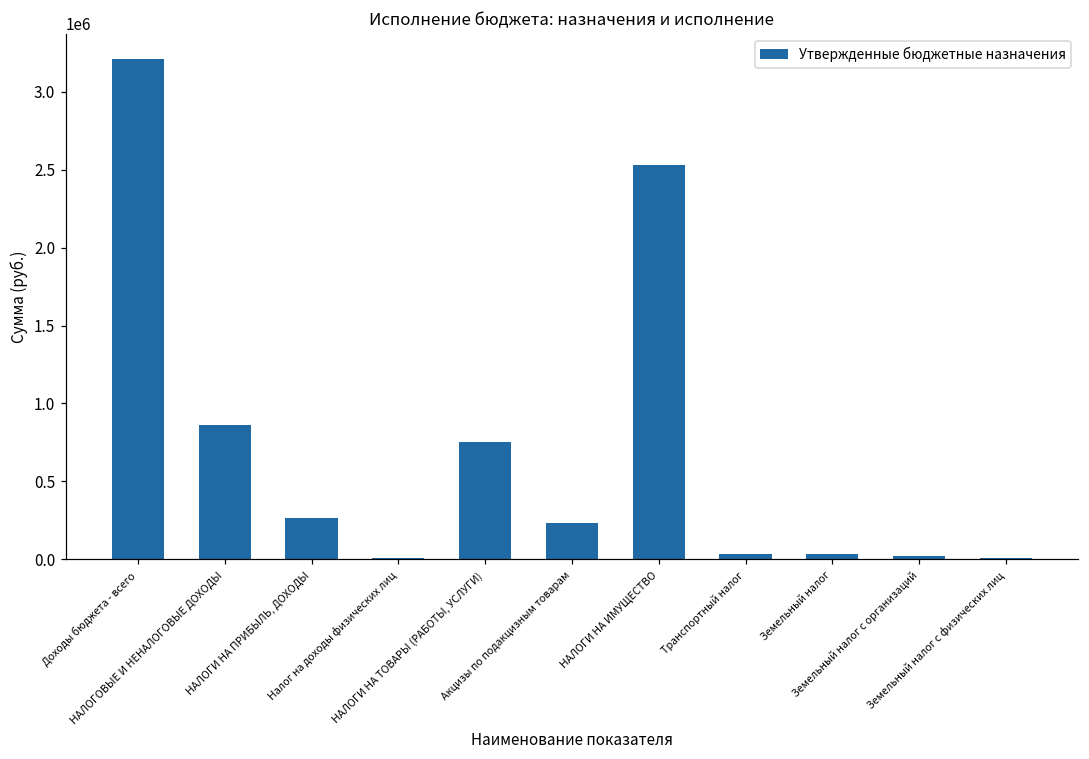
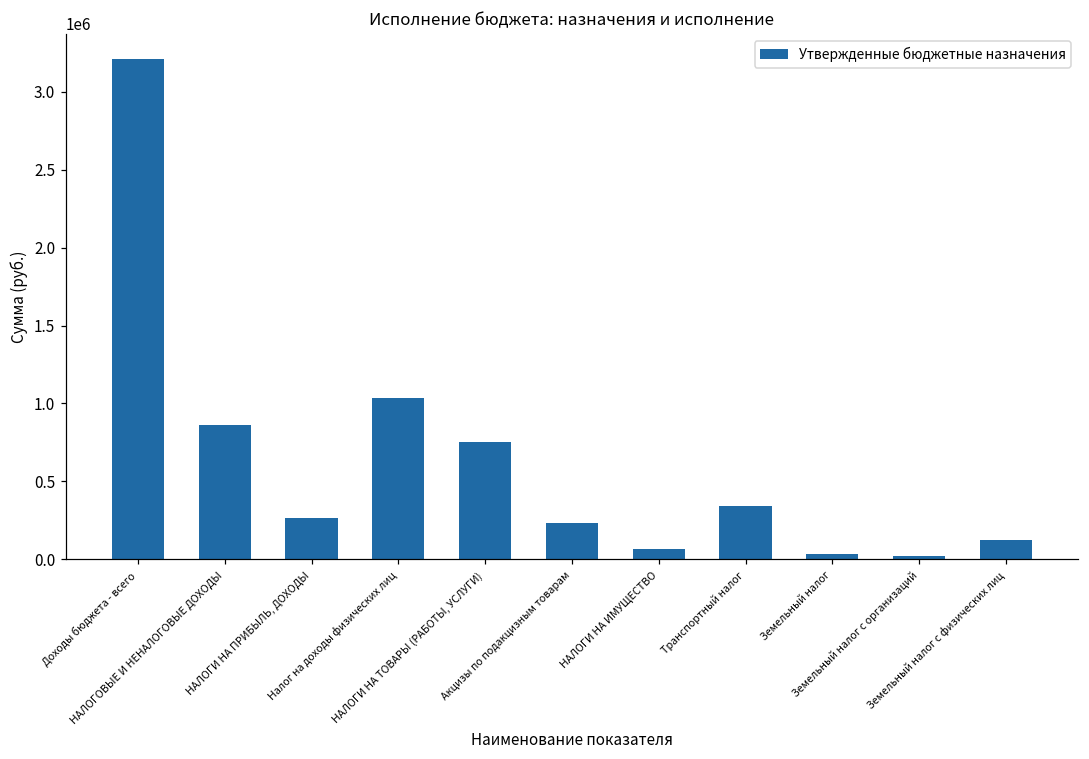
Налог на доходы физических лиц: 10000 -> 1030000
НАЛОГИ НА ИМУЩЕСТВО: 2530000 -> 70000
Транспортный налог: 30000 -> 340000
Земельный налог с физических лиц: 10000 -> 120000
